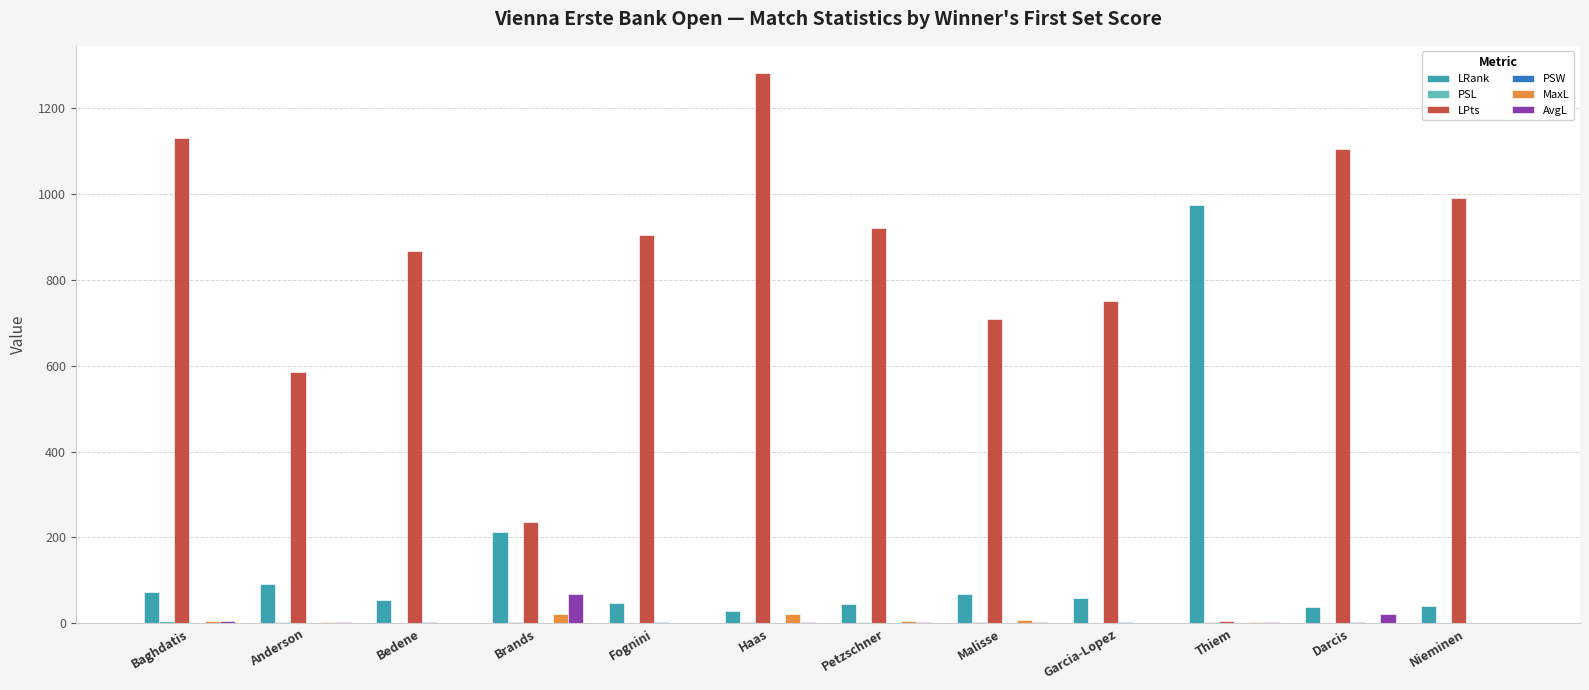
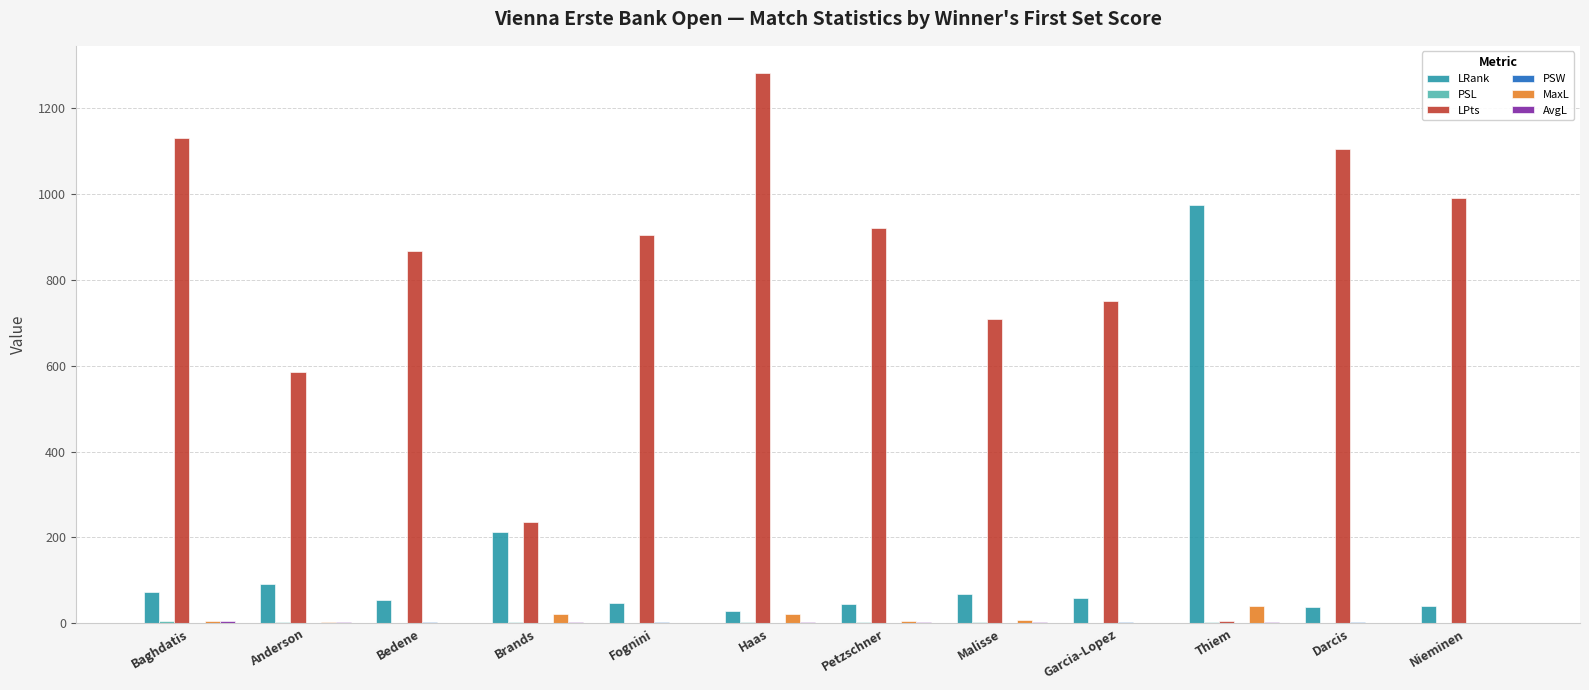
AvgL, Brands: 70 -> 0
MaxL, Thiem: 0 -> 40
AvgL, Darcis: 20 -> 0
